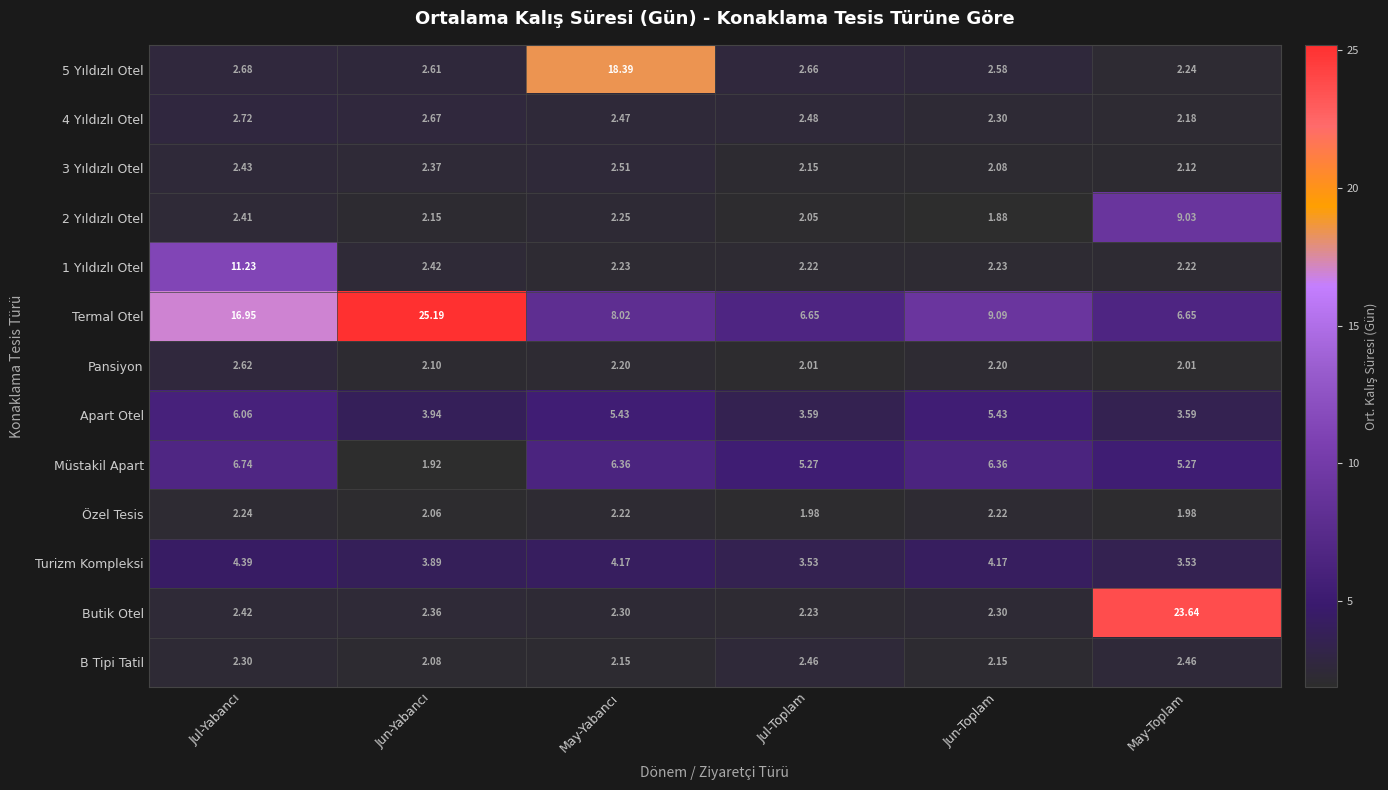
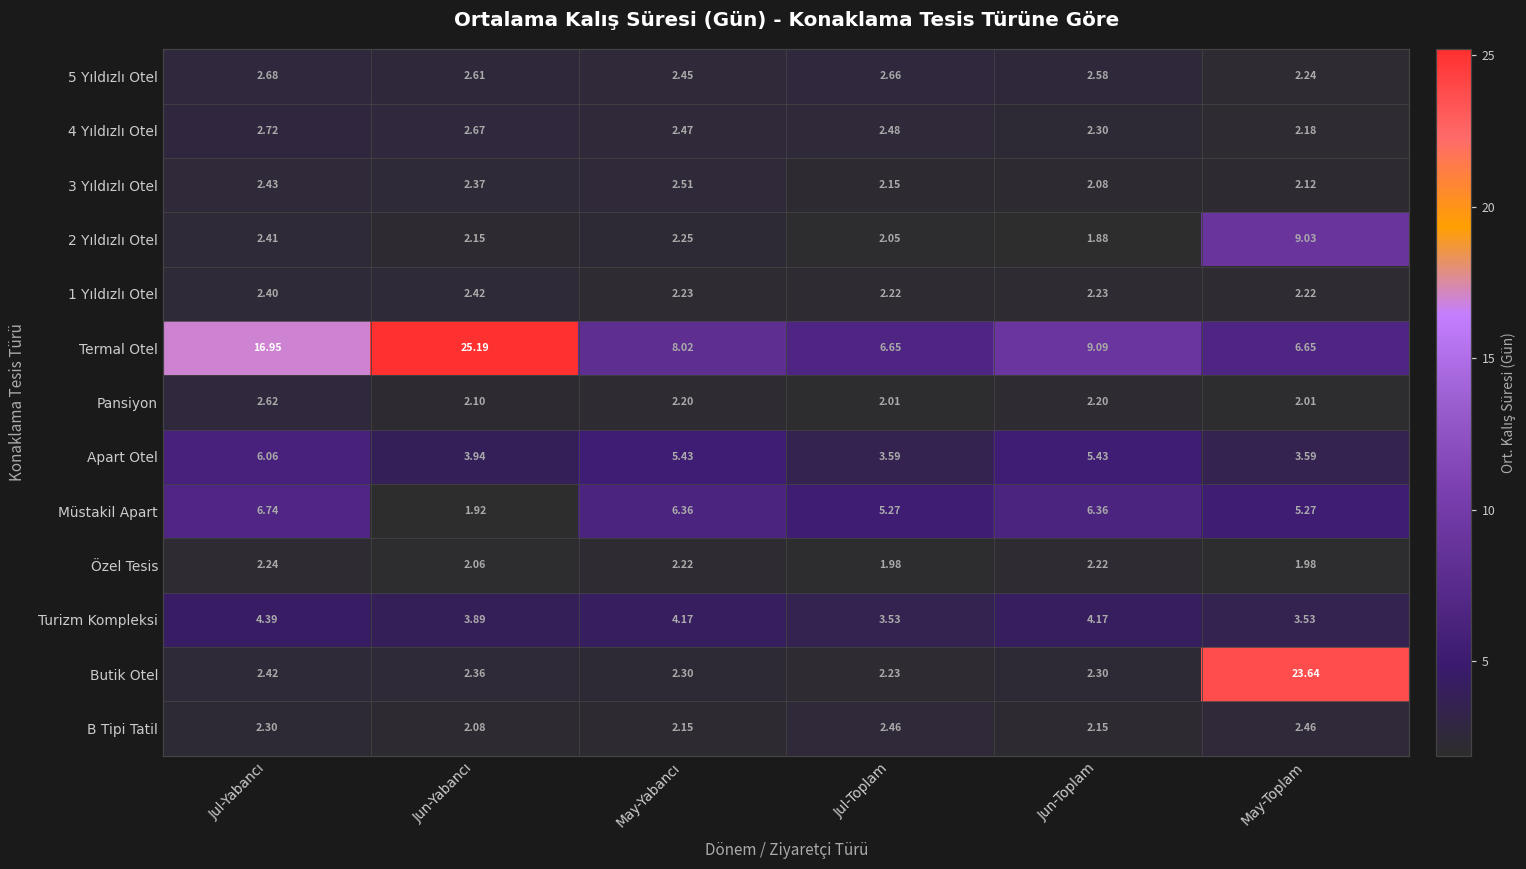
5 Yıldızlı Otel, May-Yabancı: 18.39 -> 2.45
1 Yıldızlı Otel, Jul-Yabancı: 11.23 -> 2.40
